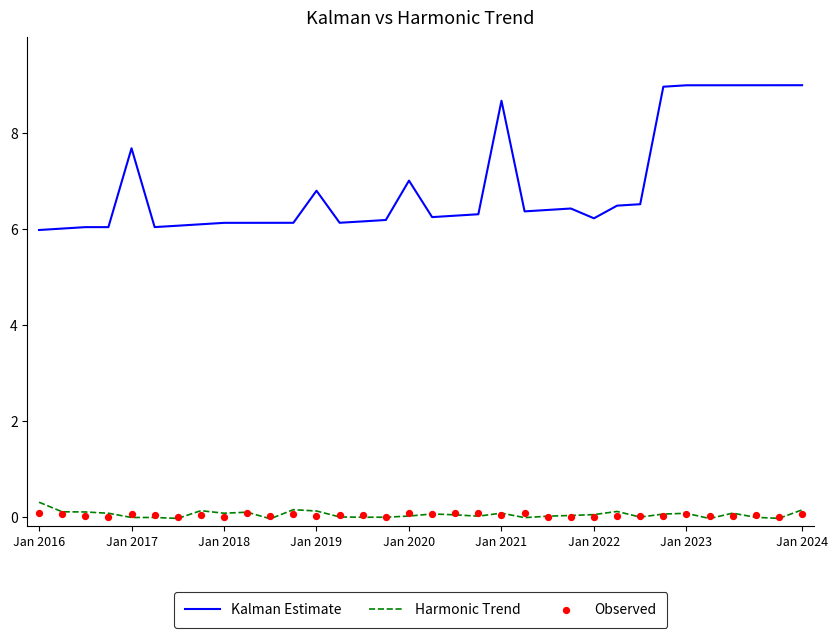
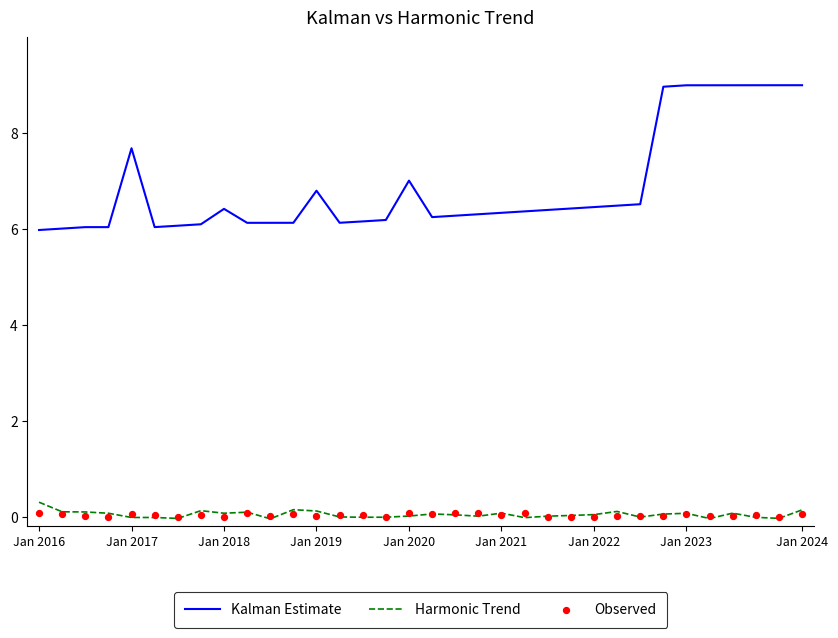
Kalman Estimate, Jan 2018: 6.1 -> 6.4
Kalman Estimate, Jan 2021: 8.7 -> 6.3
Kalman Estimate, Jan 2022: 6.2 -> 6.5
